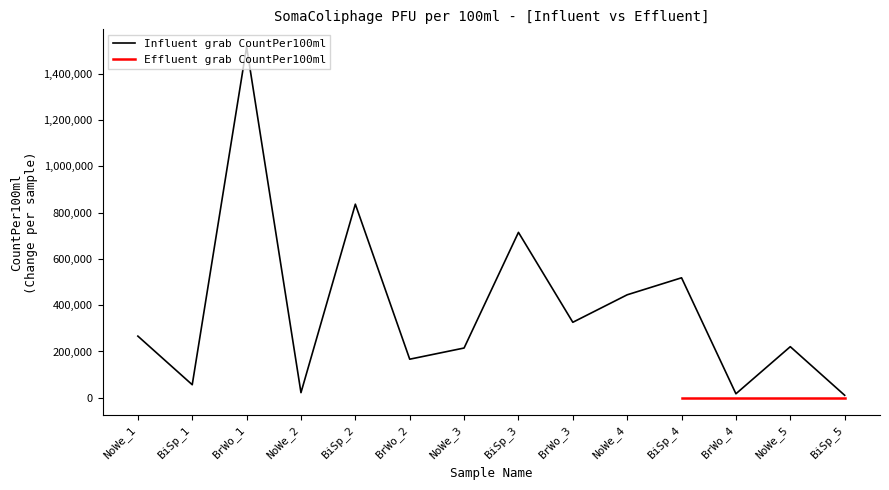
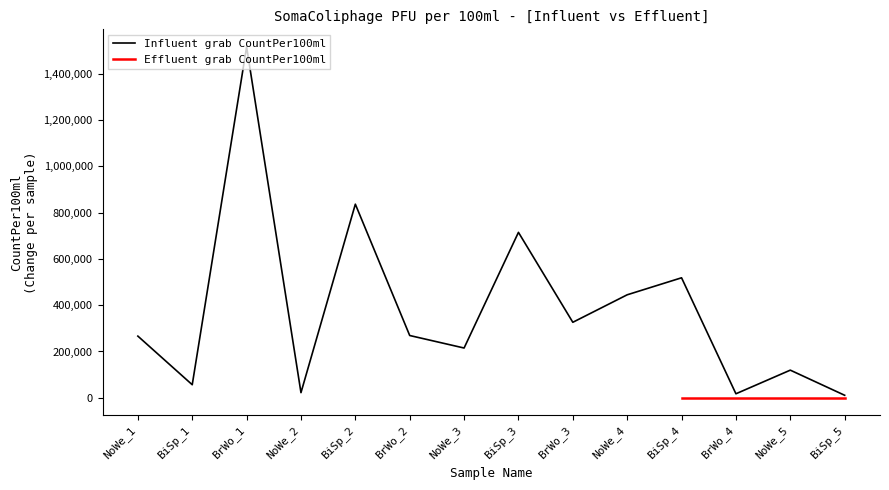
Influent grab CountPer100ml, BrWo_2: 170,000 -> 270,000
Influent grab CountPer100ml, NoWe_5: 220,000 -> 120,000
